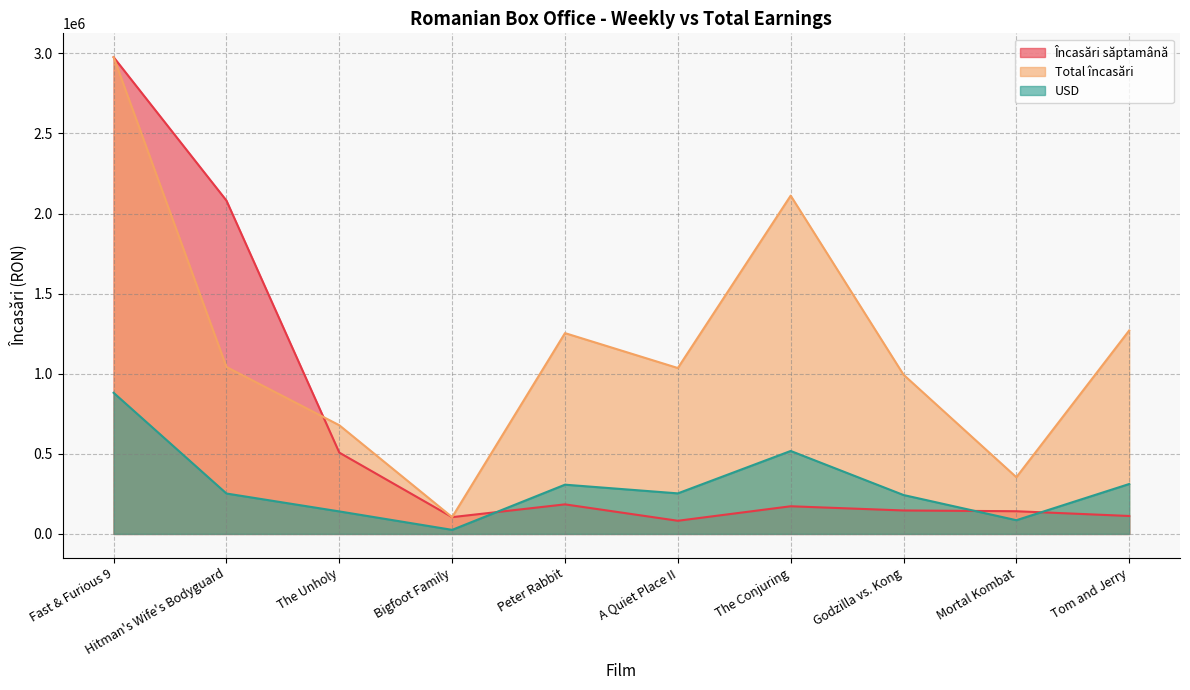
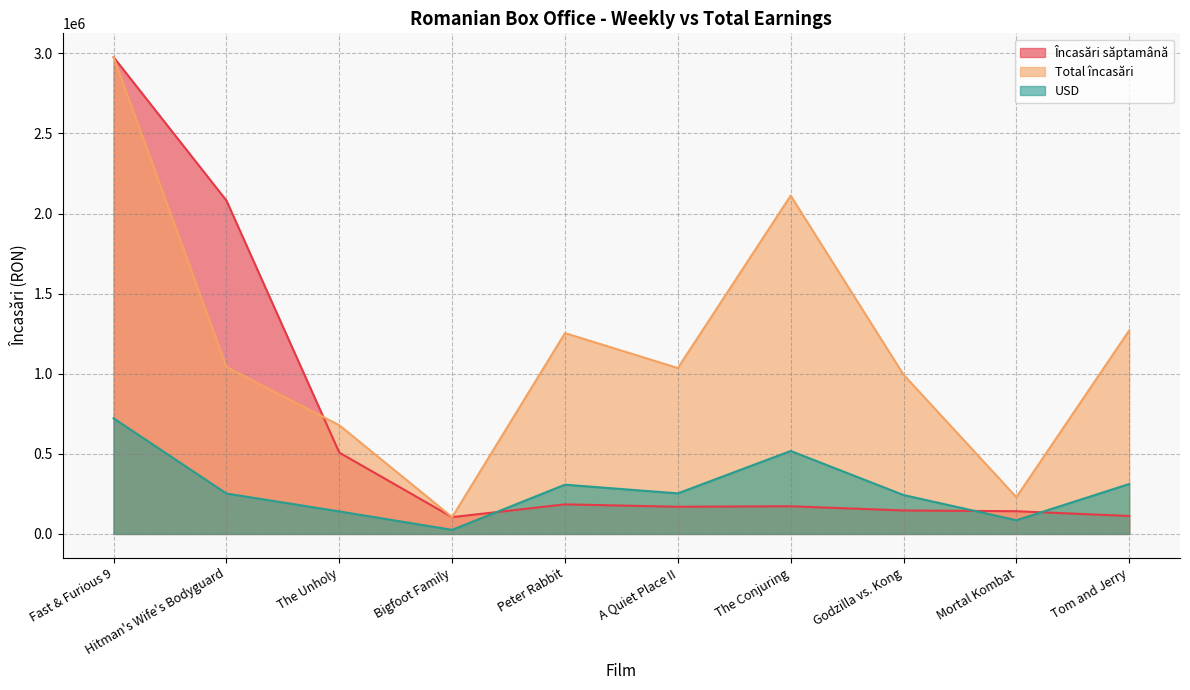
USD, Fast & Furious 9: 880000 -> 720000
Încasări săptamână, A Quiet Place II: 80000 -> 170000
Total încasări, Mortal Kombat: 350000 -> 230000
